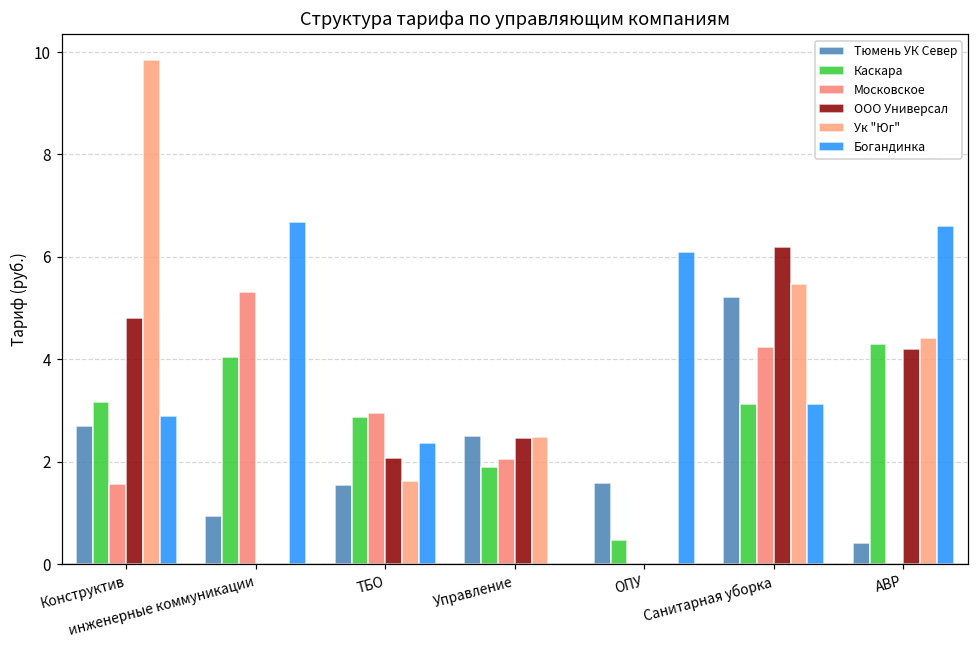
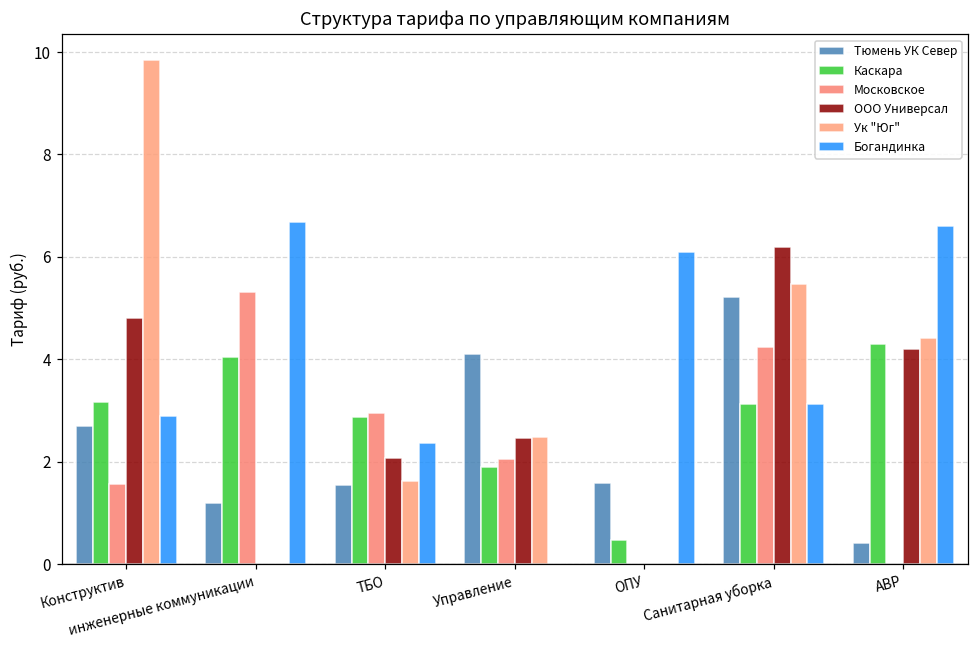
Тюмень УК Север, инженерные коммуникации: 1.0 -> 1.2
Тюмень УК Север, Управление: 2.5 -> 4.1
